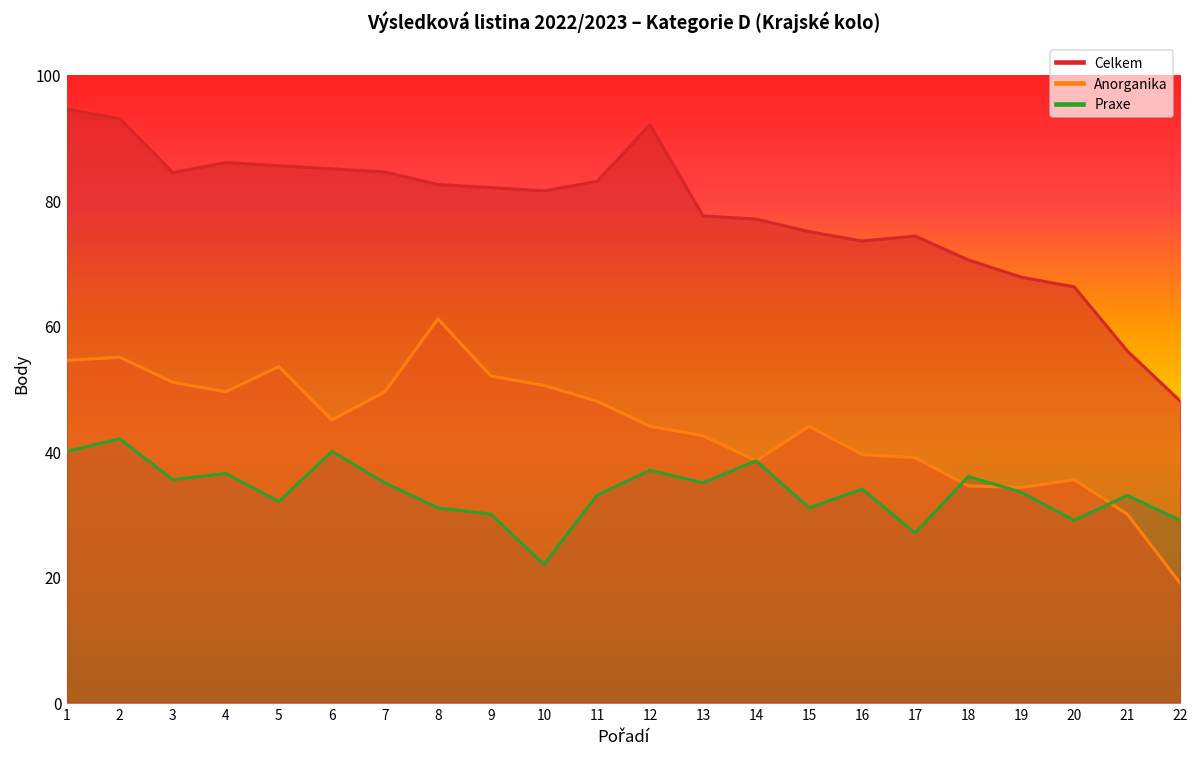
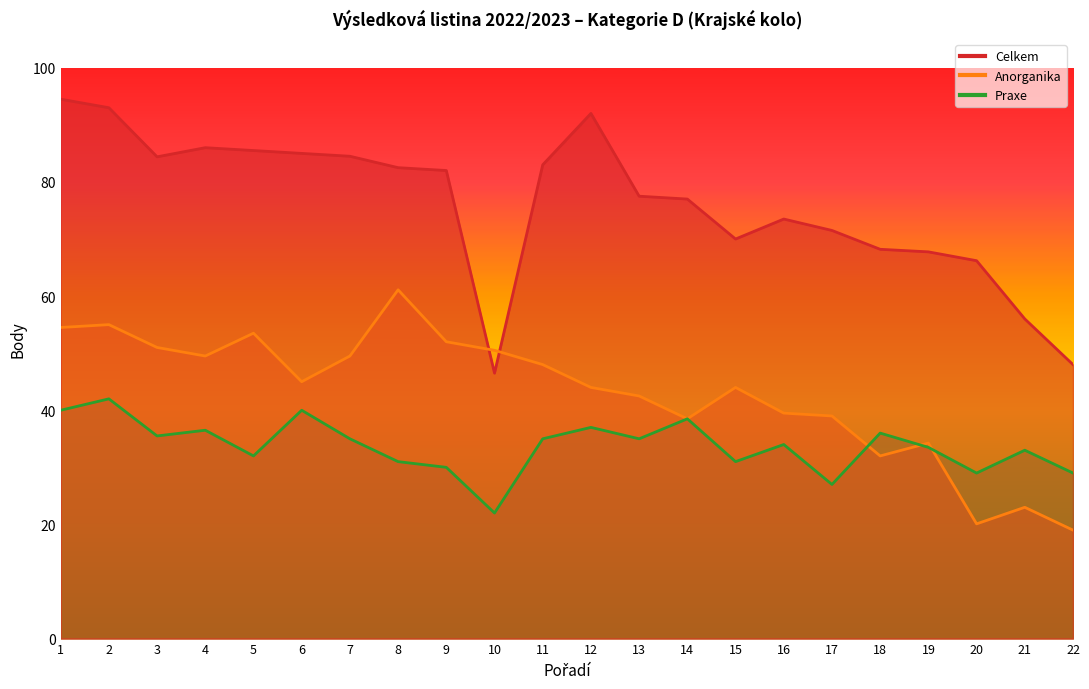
Celkem, 10: 82 -> 47
Praxe, 11: 33 -> 35
Celkem, 15: 75 -> 70
Celkem, 17: 74 -> 72
Anorganika, 18: 35 -> 32
Celkem, 18: 71 -> 68
Anorganika, 20: 36 -> 20
Anorganika, 21: 30 -> 23
